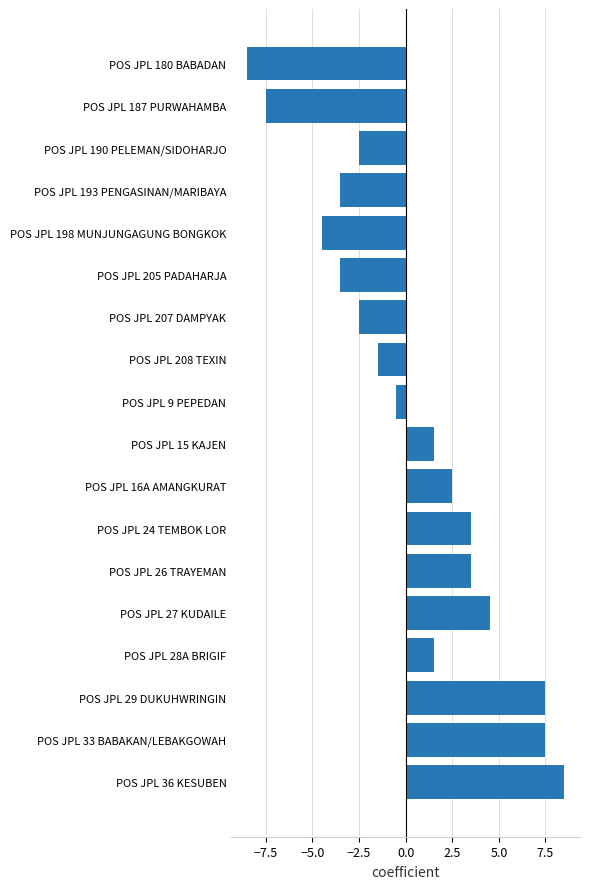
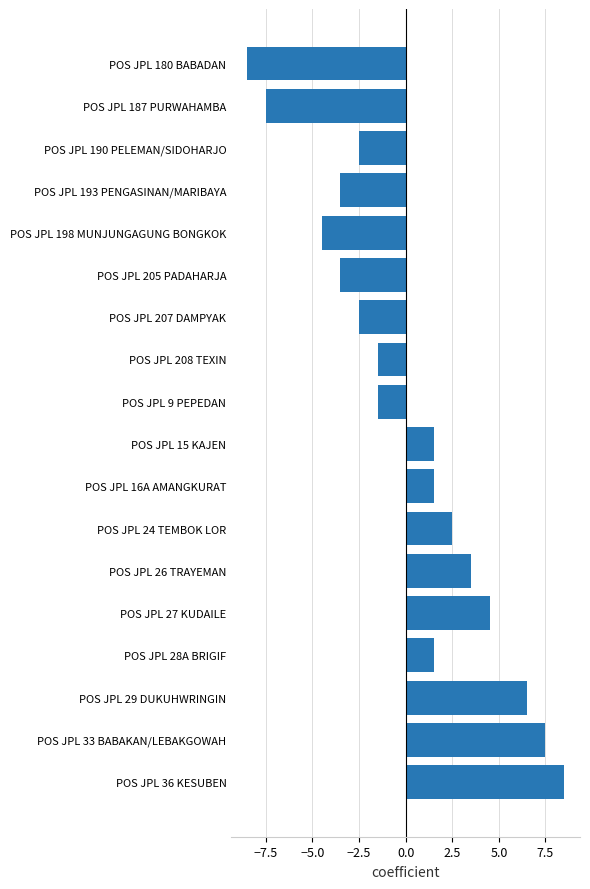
POS JPL 9 PEPEDAN: -0.5 -> -1.5
POS JPL 16A AMANGKURAT: 2.5 -> 1.5
POS JPL 24 TEMBOK LOR: 3.5 -> 2.5
POS JPL 29 DUKUHWRINGIN: 7.5 -> 6.5
